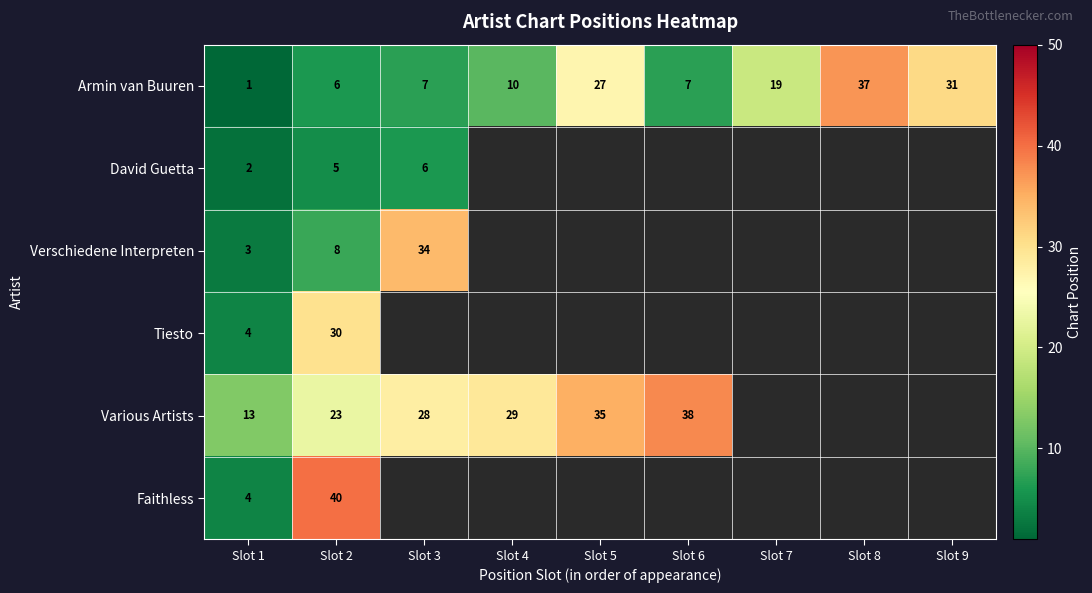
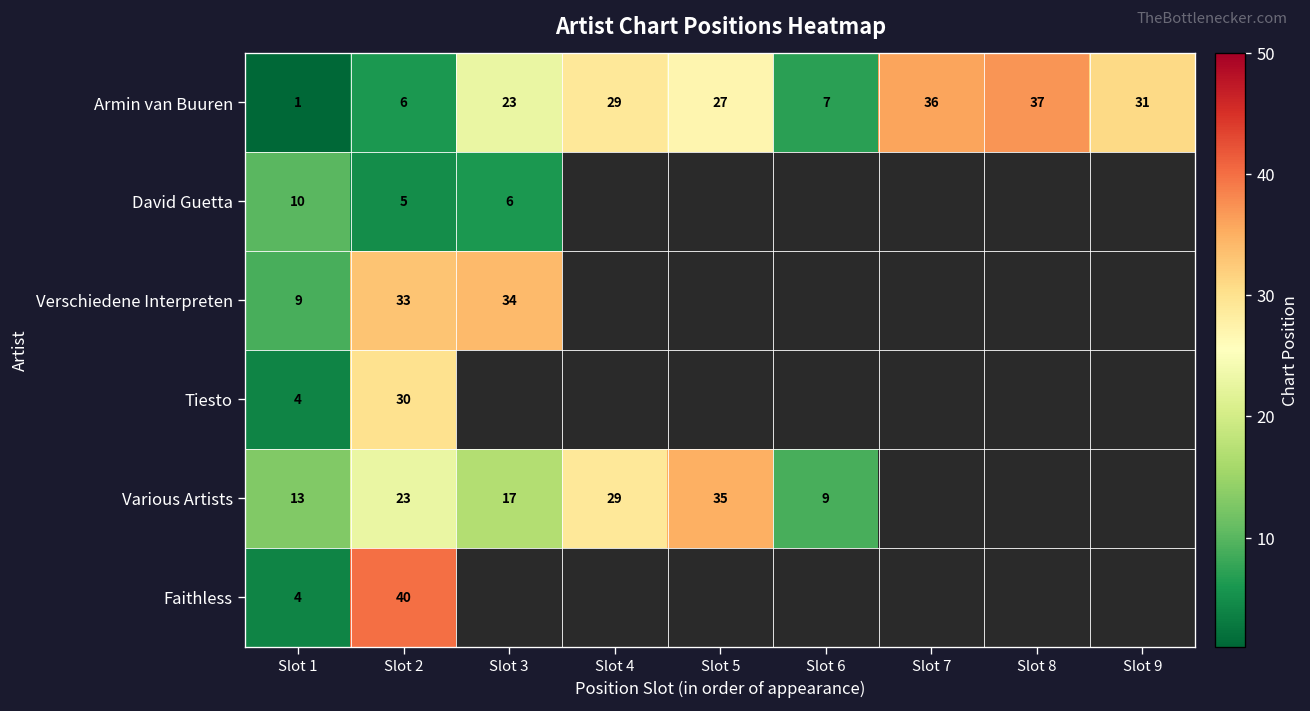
Armin van Buuren, Slot 3: 7 -> 23
Armin van Buuren, Slot 4: 10 -> 29
Armin van Buuren, Slot 7: 19 -> 36
David Guetta, Slot 1: 2 -> 10
Verschiedene Interpreten, Slot 1: 3 -> 9
Verschiedene Interpreten, Slot 2: 8 -> 33
Various Artists, Slot 3: 28 -> 17
Various Artists, Slot 6: 38 -> 9
